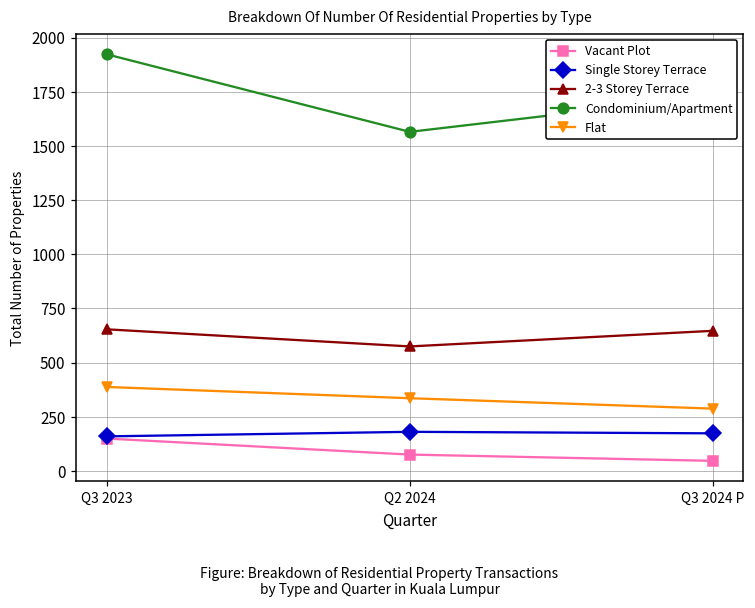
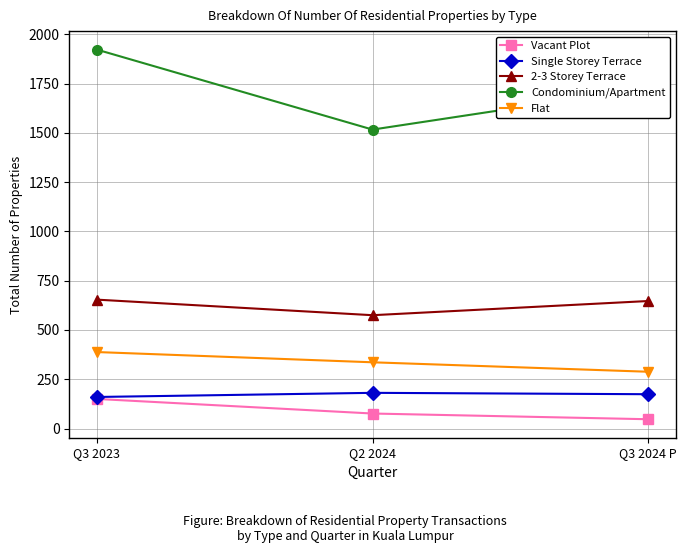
Condominium/Apartment, Q2 2024: 1570 -> 1520
